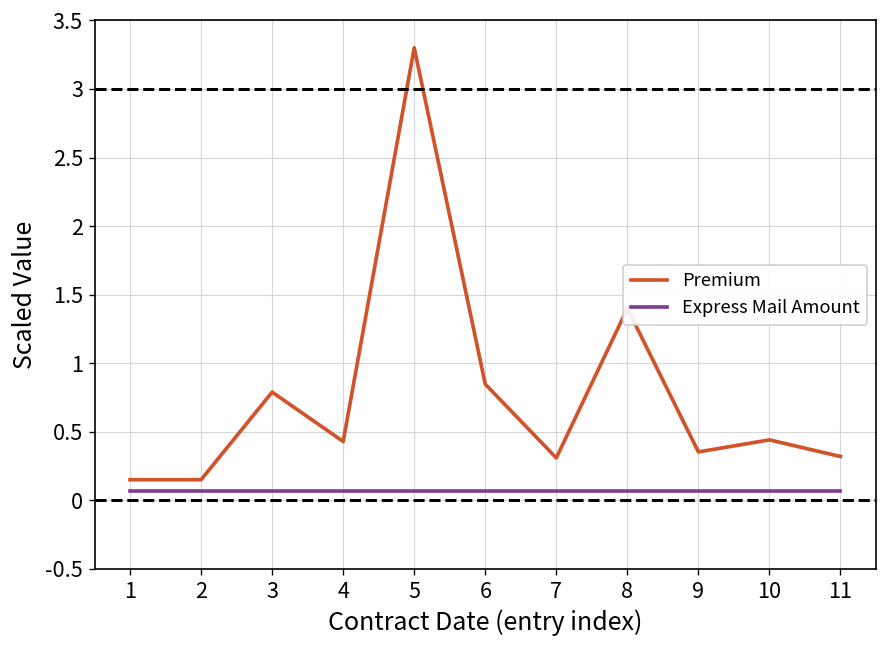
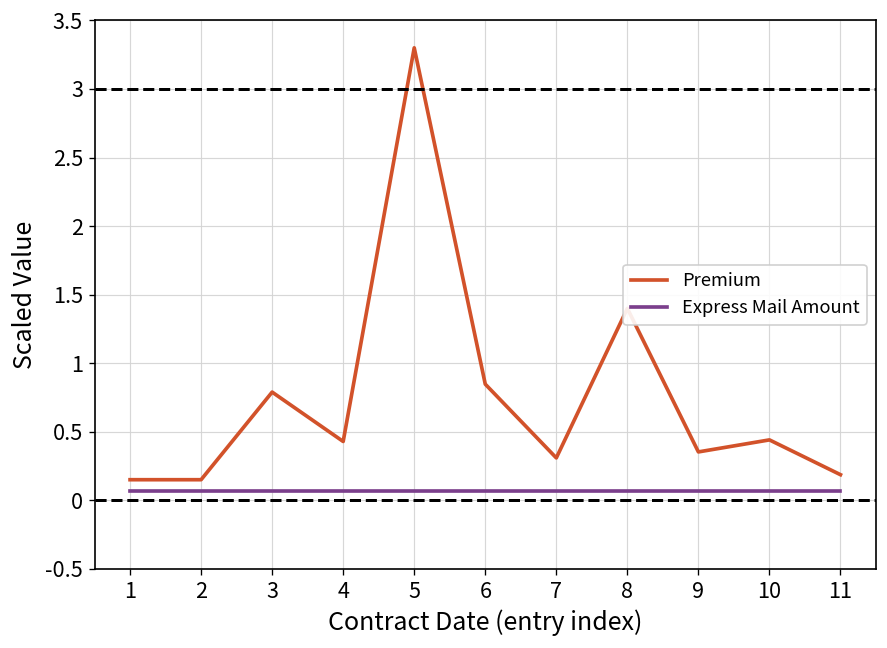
Premium, 11: 0.32 -> 0.19
